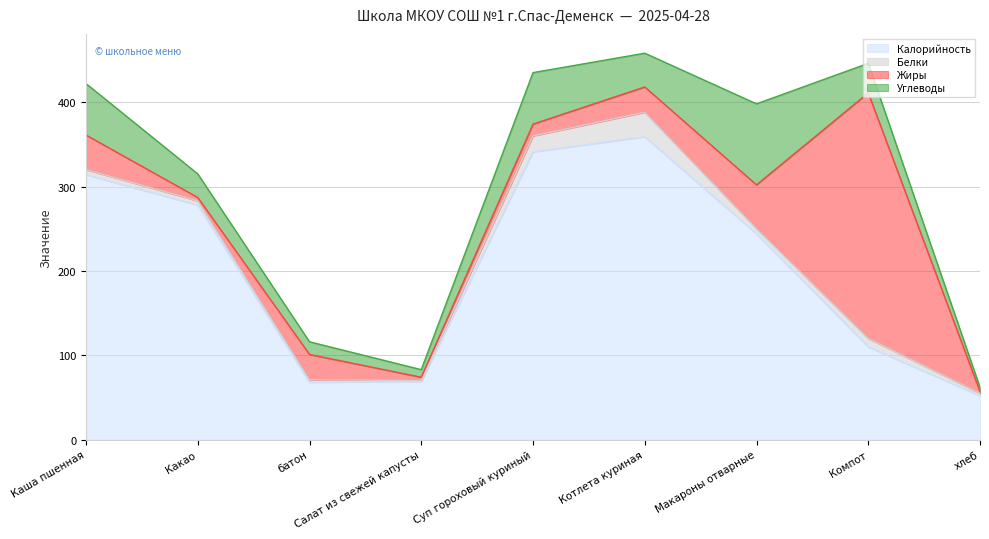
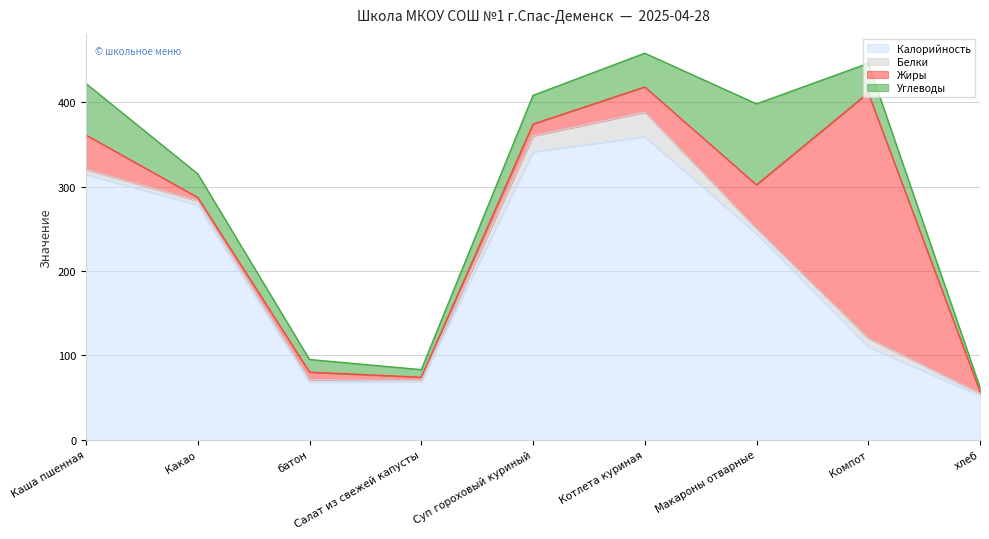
Жиры, батон: 30 -> 10
Углеводы, Суп гороховый куриный: 60 -> 30
